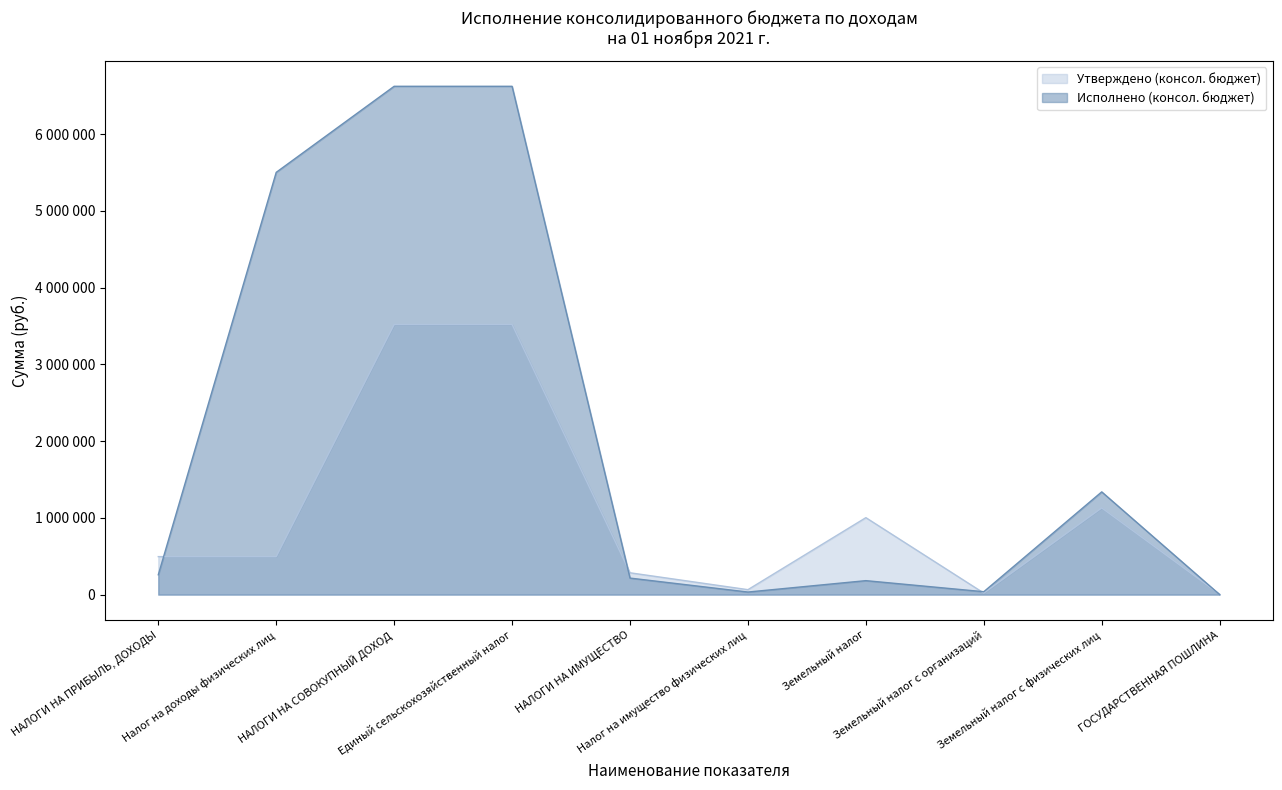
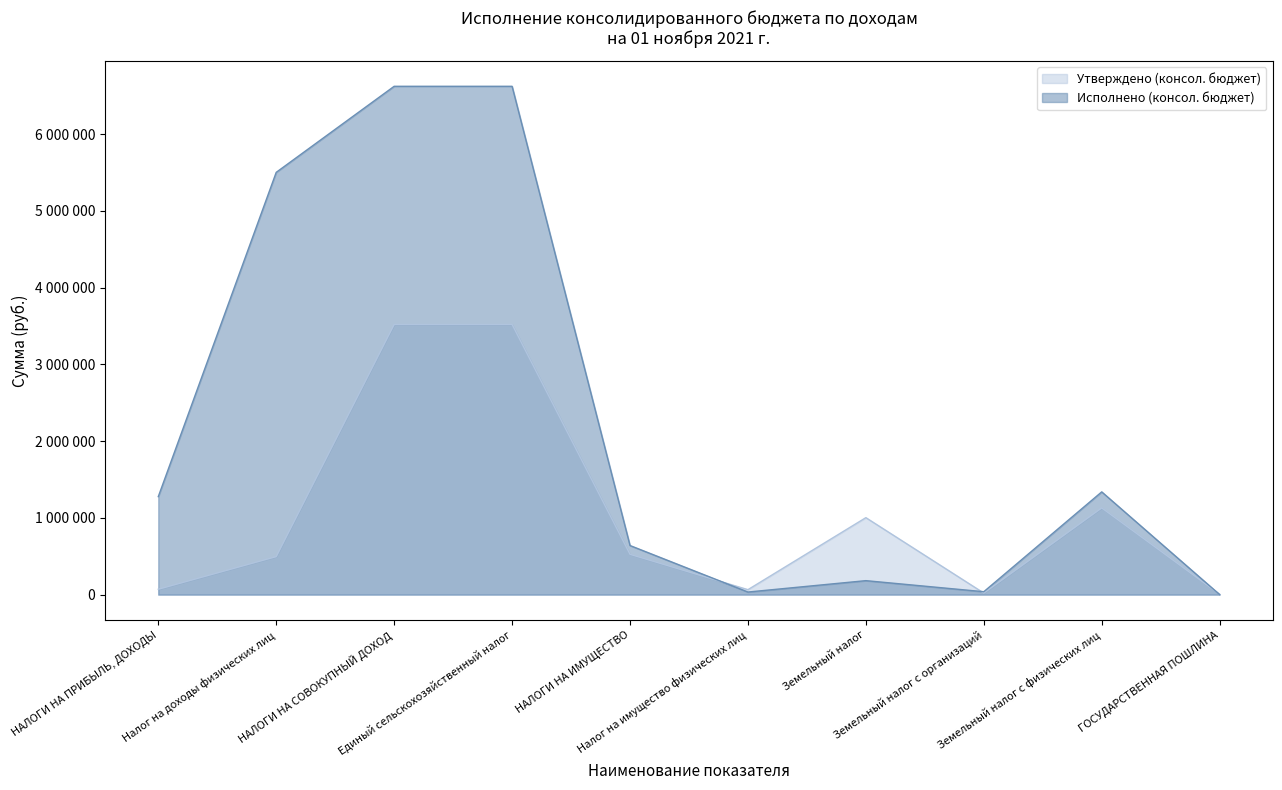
Утверждено (консол. бюджет), НАЛОГИ НА ПРИБЫЛЬ, ДОХОДЫ: 500000 -> 100000
Исполнено (консол. бюджет), НАЛОГИ НА ПРИБЫЛЬ, ДОХОДЫ: 300000 -> 1300000
Утверждено (консол. бюджет), НАЛОГИ НА ИМУЩЕСТВО: 300000 -> 500000
Исполнено (консол. бюджет), НАЛОГИ НА ИМУЩЕСТВО: 200000 -> 600000
